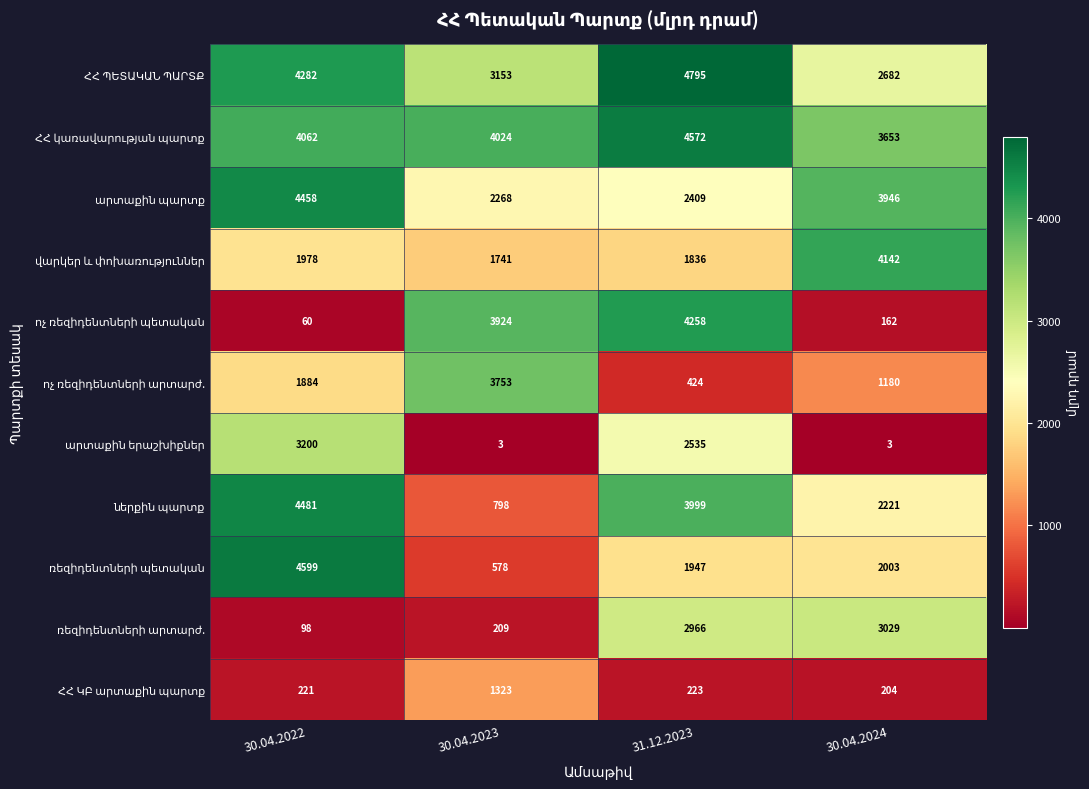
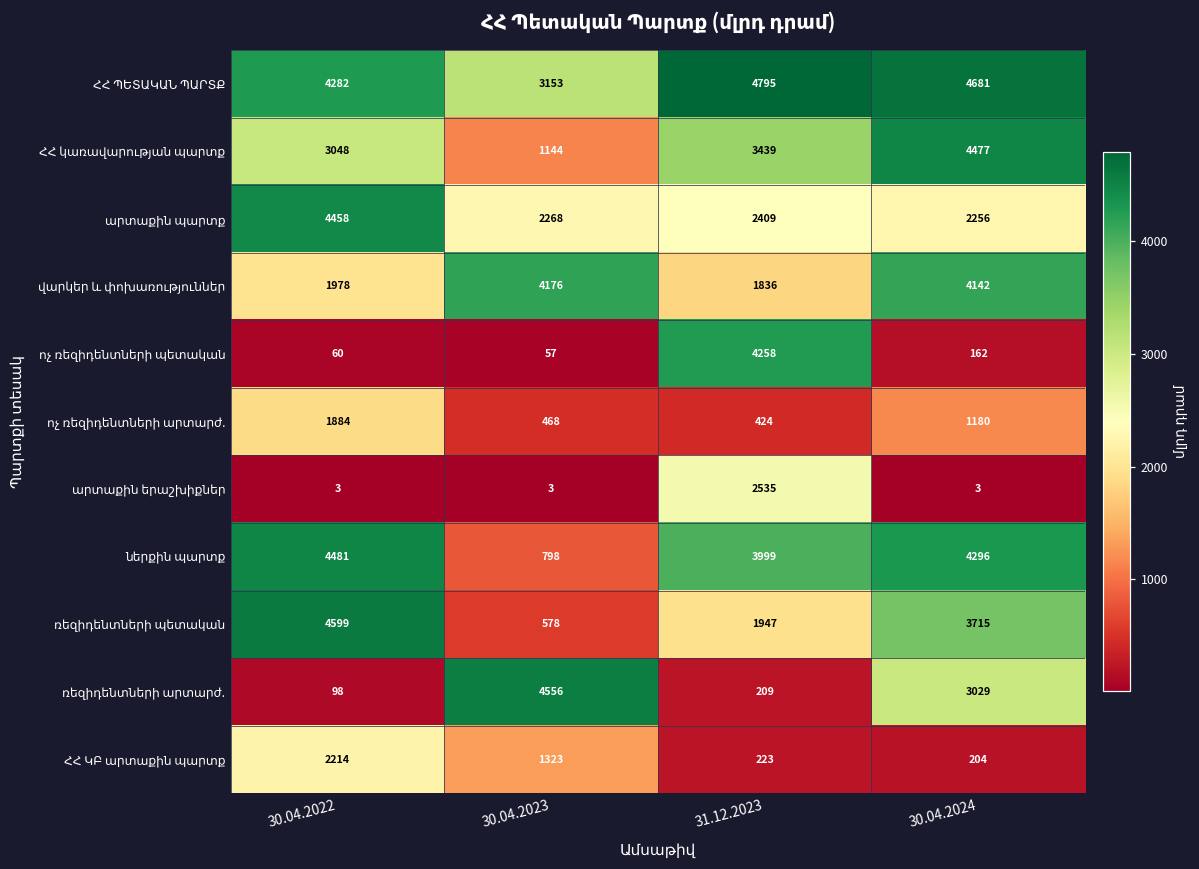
ՀՀ ՊԵՏԱԿԱՆ ՊԱՐՏՔ, 30.04.2024: 2682 -> 4681
ՀՀ կառավարության պարտք, 30.04.2022: 4062 -> 3048
ՀՀ կառավարության պարտք, 30.04.2023: 4024 -> 1144
ՀՀ կառավարության պարտք, 31.12.2023: 4572 -> 3439
ՀՀ կառավարության պարտք, 30.04.2024: 3653 -> 4477
արտաքին պարտք, 30.04.2024: 3946 -> 2256
վարկեր և փոխառություններ, 30.04.2023: 1741 -> 4176
ոչ ռեզիդենտների պետական, 30.04.2023: 3924 -> 57
ոչ ռեզիդենտների արտարժ., 30.04.2023: 3753 -> 468
արտաքին երաշխիքներ, 30.04.2022: 3200 -> 3
ներքին պարտք, 30.04.2024: 2221 -> 4296
ռեզիդենտների պետական, 30.04.2024: 2003 -> 3715
ռեզիդենտների արտարժ., 30.04.2023: 209 -> 4556
ռեզիդենտների արտարժ., 31.12.2023: 2966 -> 209
ՀՀ ԿԲ արտաքին պարտք, 30.04.2022: 221 -> 2214
